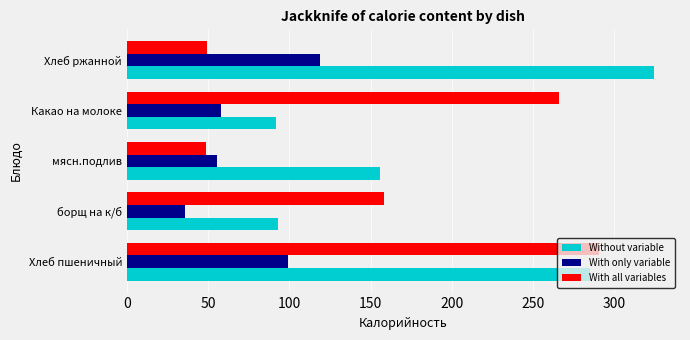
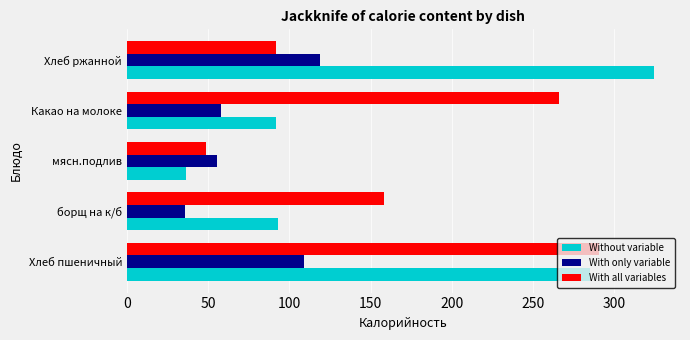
With all variables, Хлеб ржанной: 49 -> 92
Without variable, мясн.подлив: 156 -> 36
With only variable, Хлеб пшеничный: 99 -> 109
